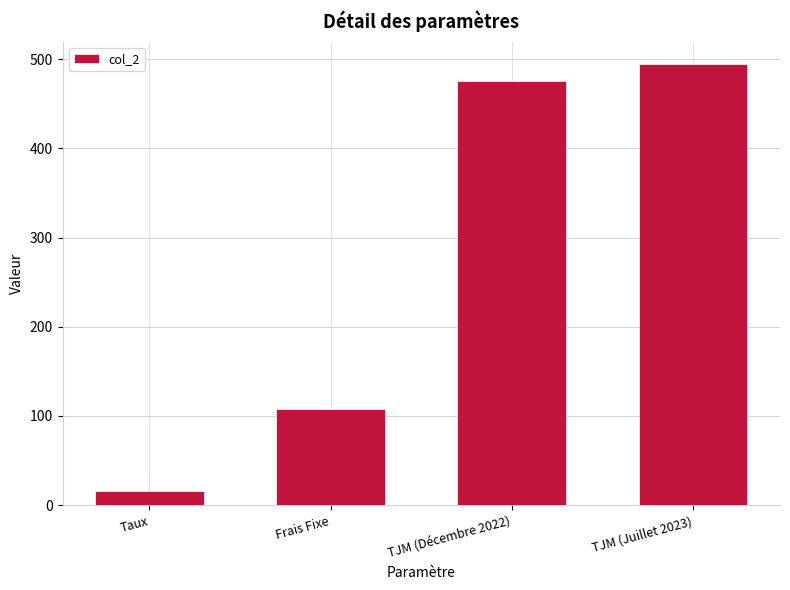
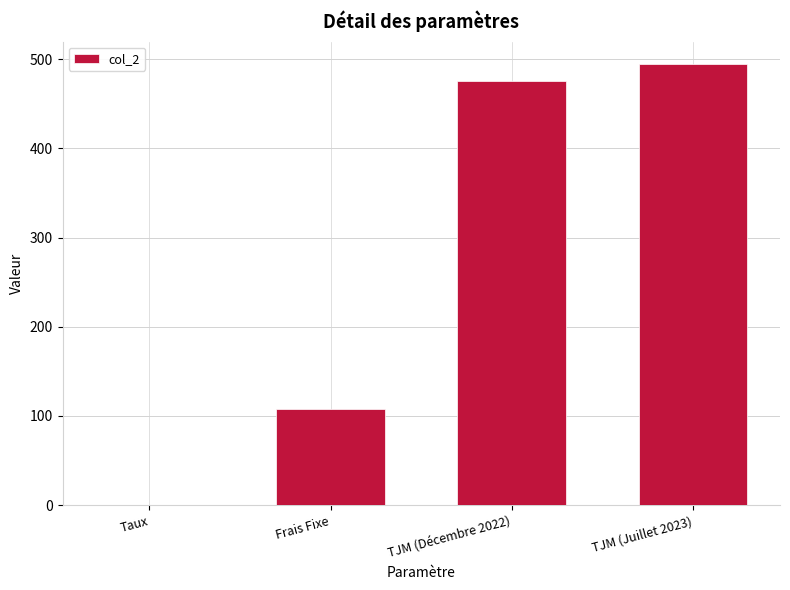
Taux: 20 -> 0
